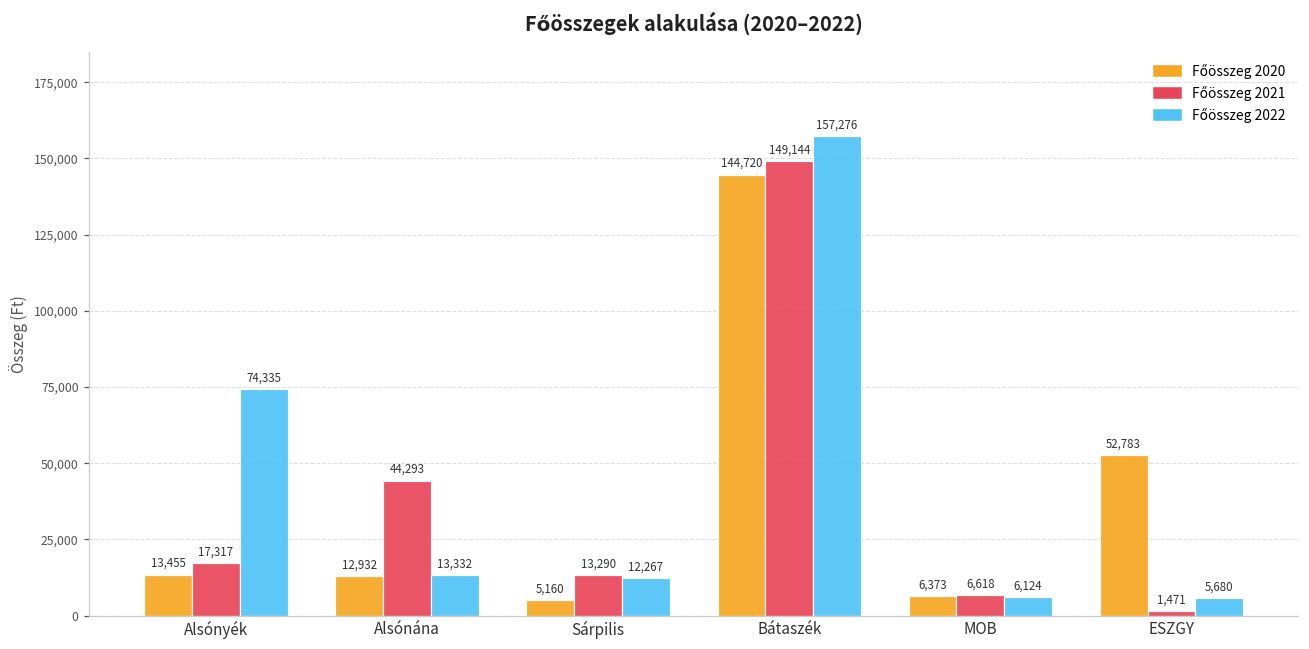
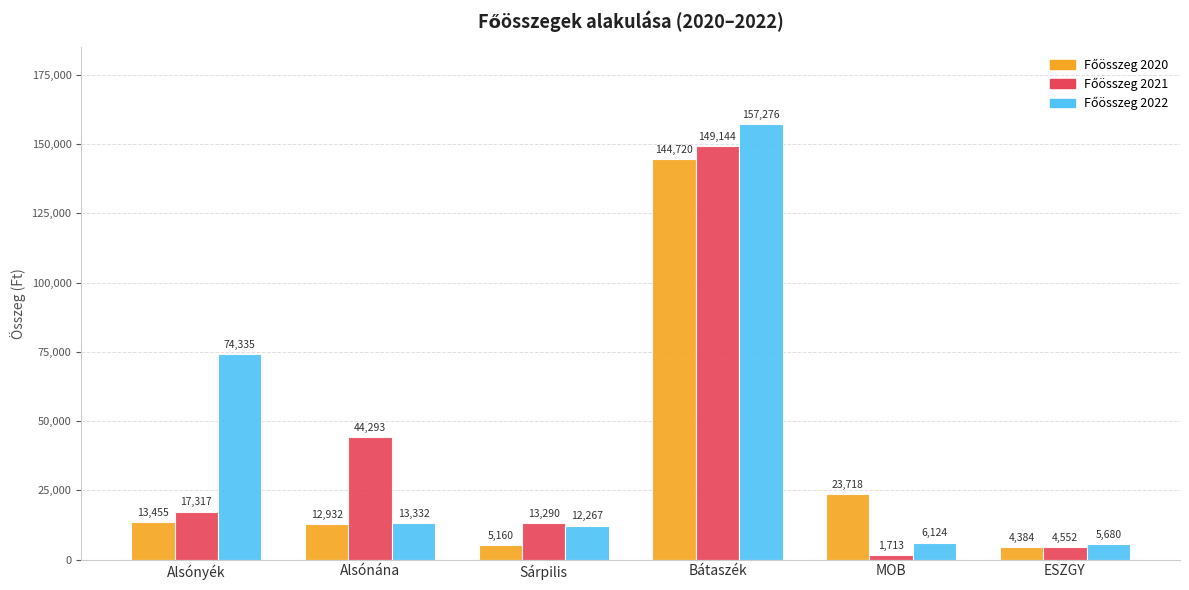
Főösszeg 2020, MOB: 6,373 -> 23,718
Főösszeg 2021, MOB: 6,618 -> 1,713
Főösszeg 2020, ESZGY: 52,783 -> 4,384
Főösszeg 2021, ESZGY: 1,471 -> 4,552
